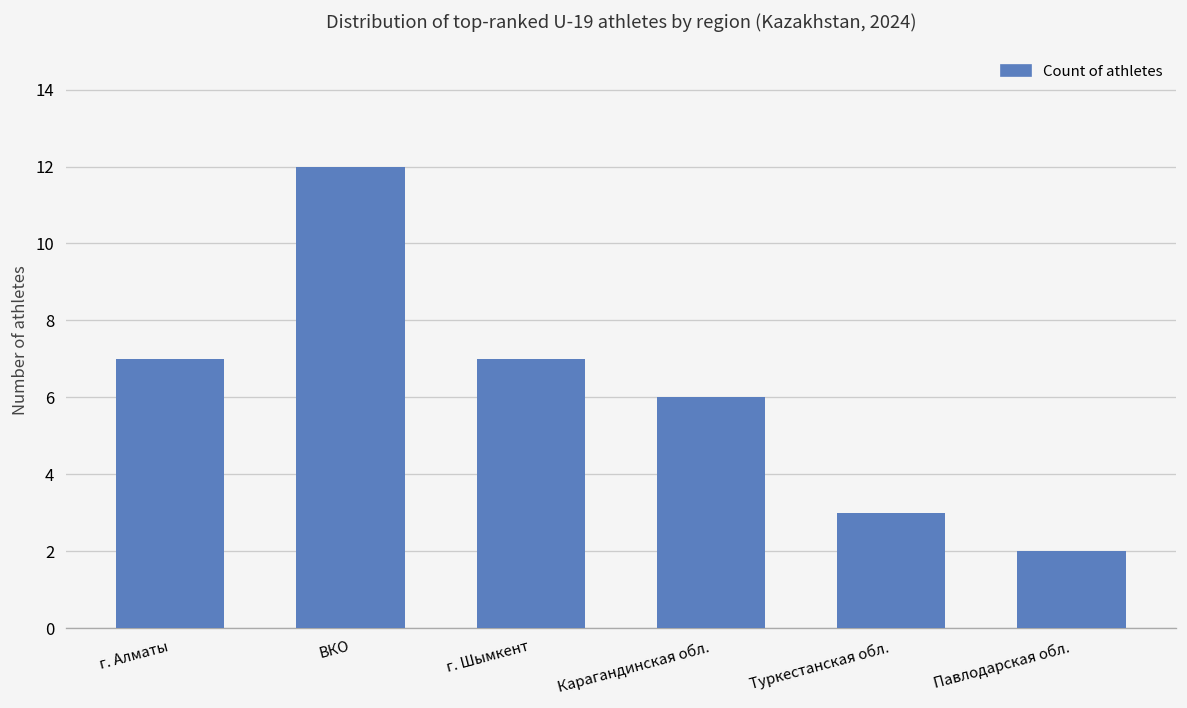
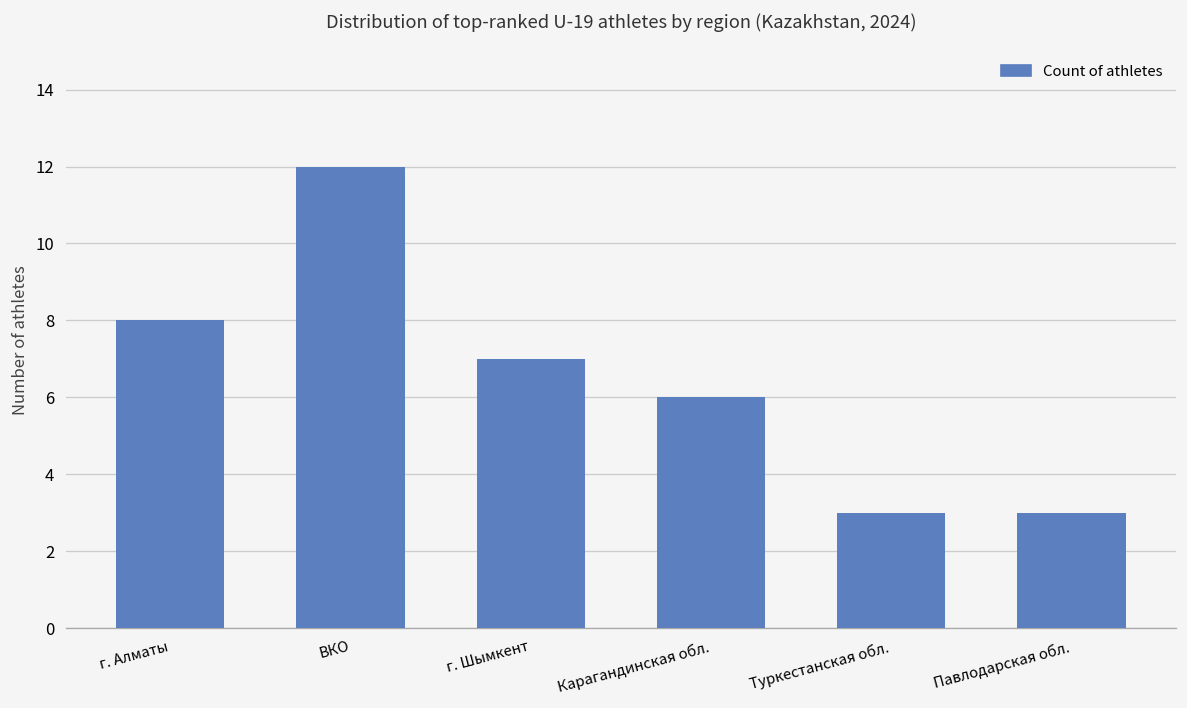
г. Алматы: 7 -> 8
Павлодарская обл.: 2 -> 3
